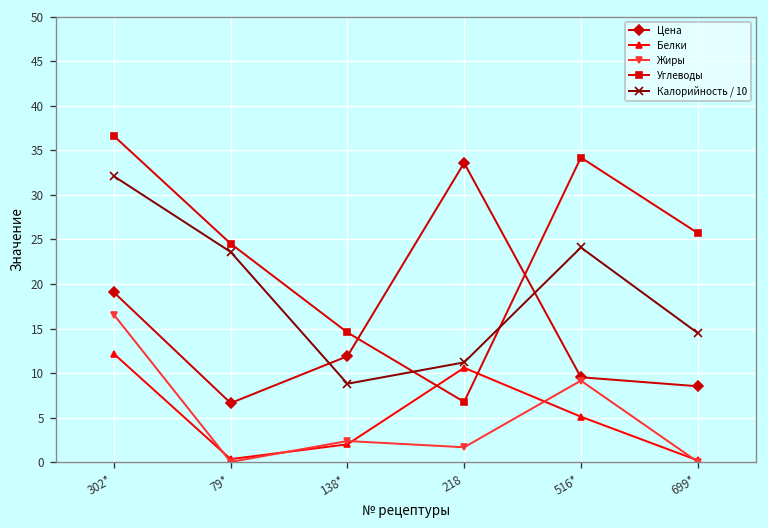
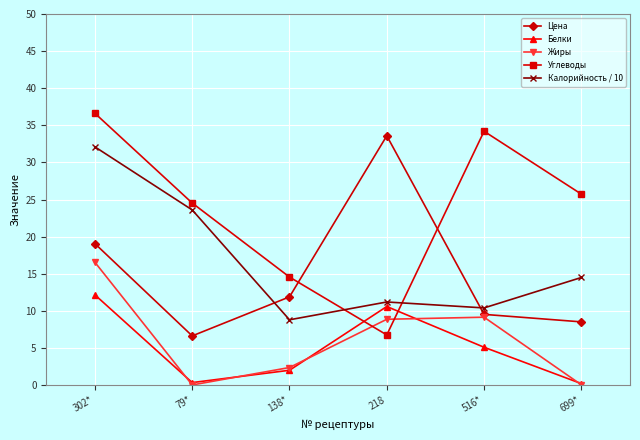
Жиры, 218: 2 -> 9
Калорийность / 10, 516*: 24 -> 10
